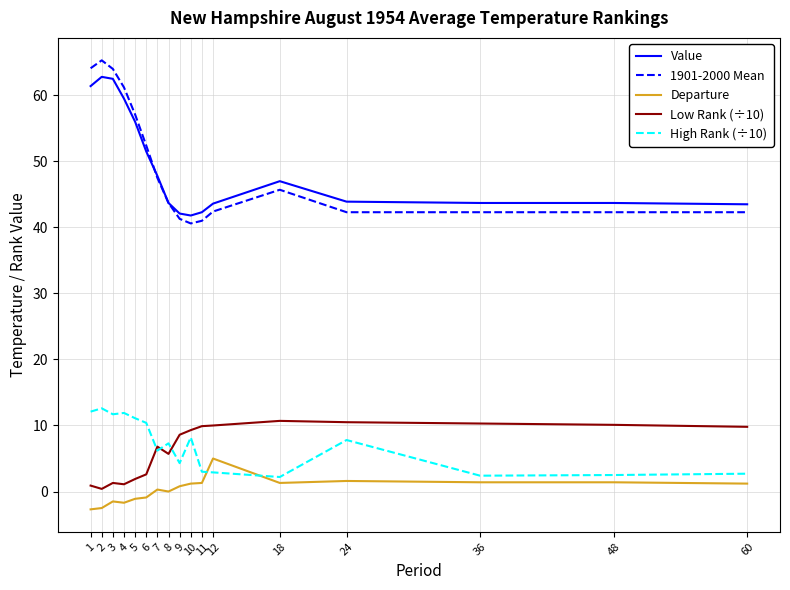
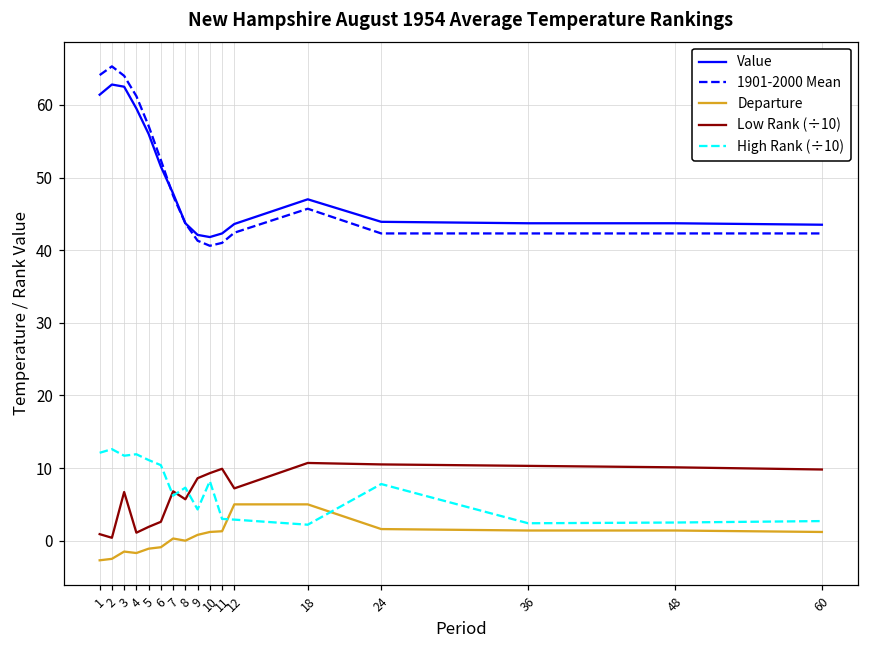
Low Rank (÷10), 3: 1 -> 7
Low Rank (÷10), 12: 10 -> 7
Departure, 18: 1 -> 5
